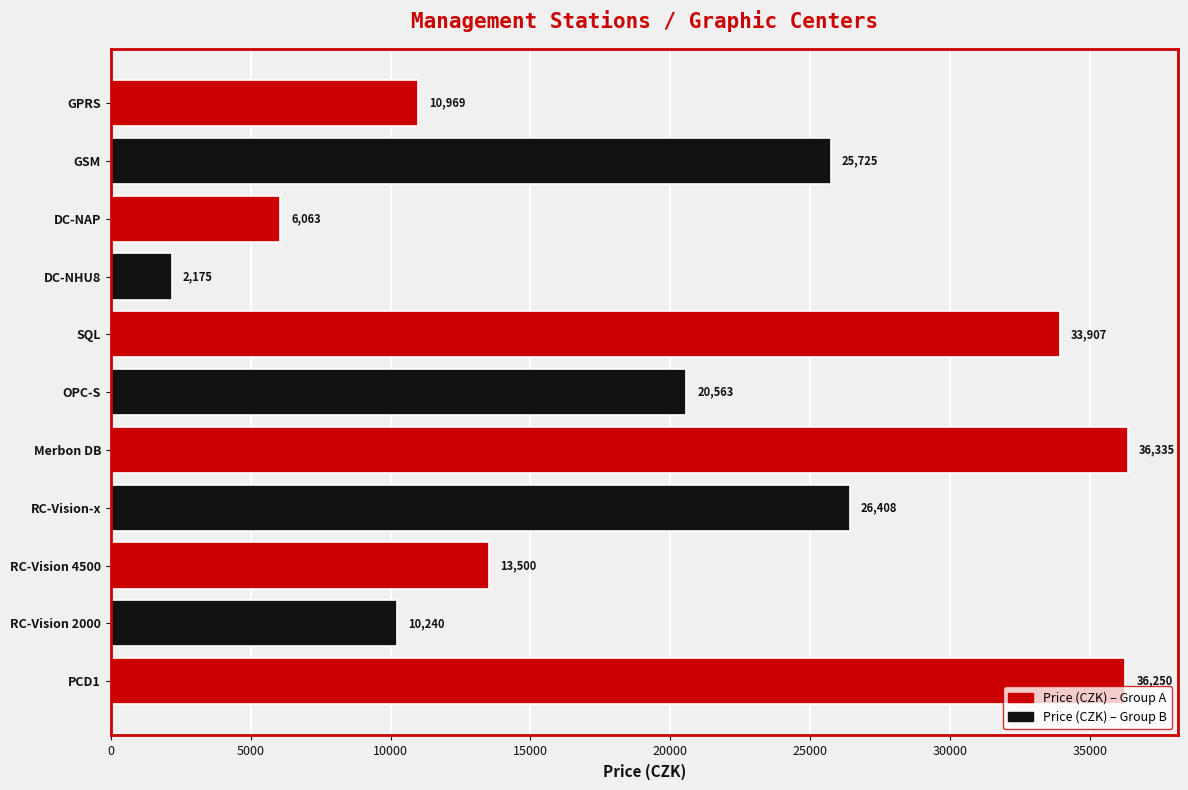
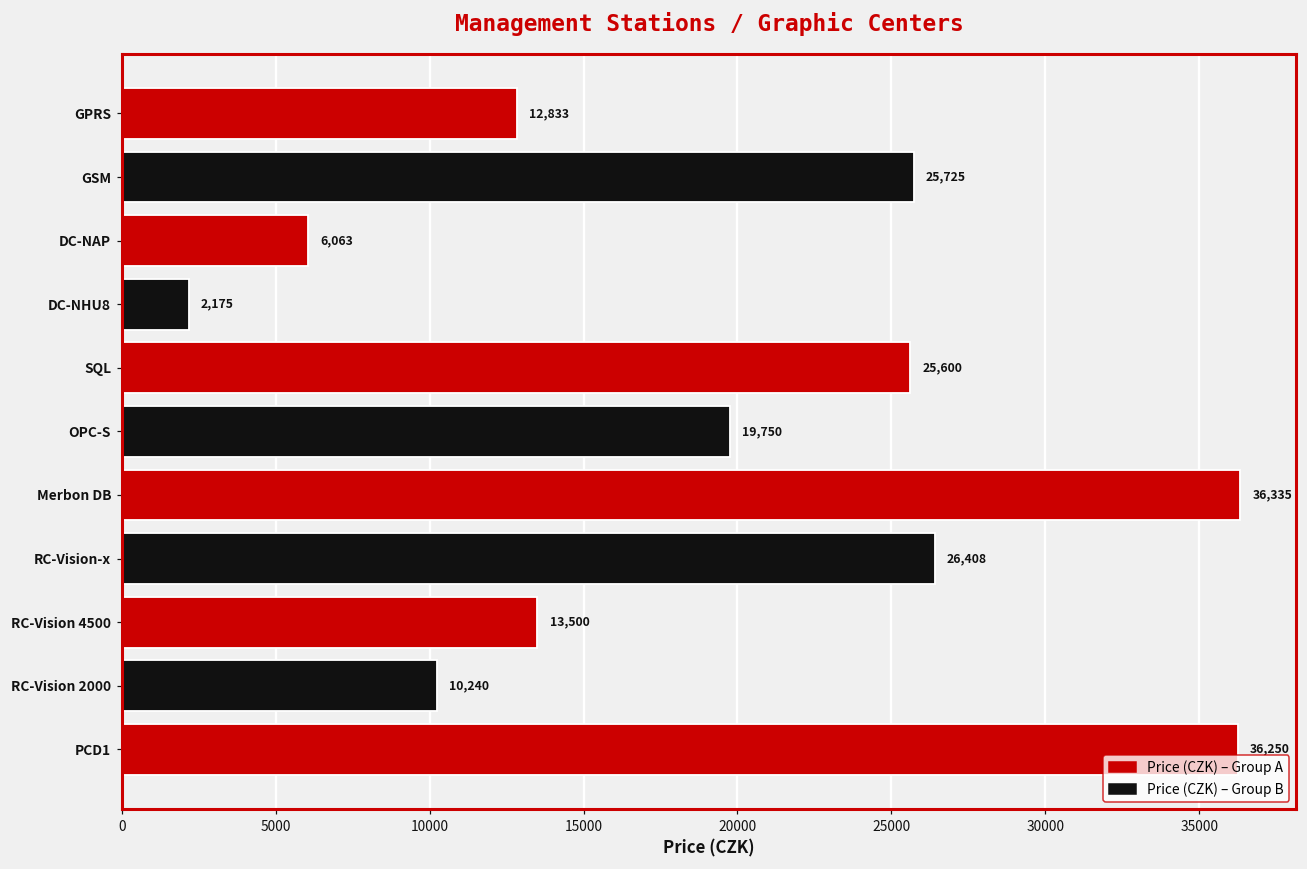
GPRS: 10,969 -> 12,833
SQL: 33,907 -> 25,600
OPC-S: 20,563 -> 19,750
